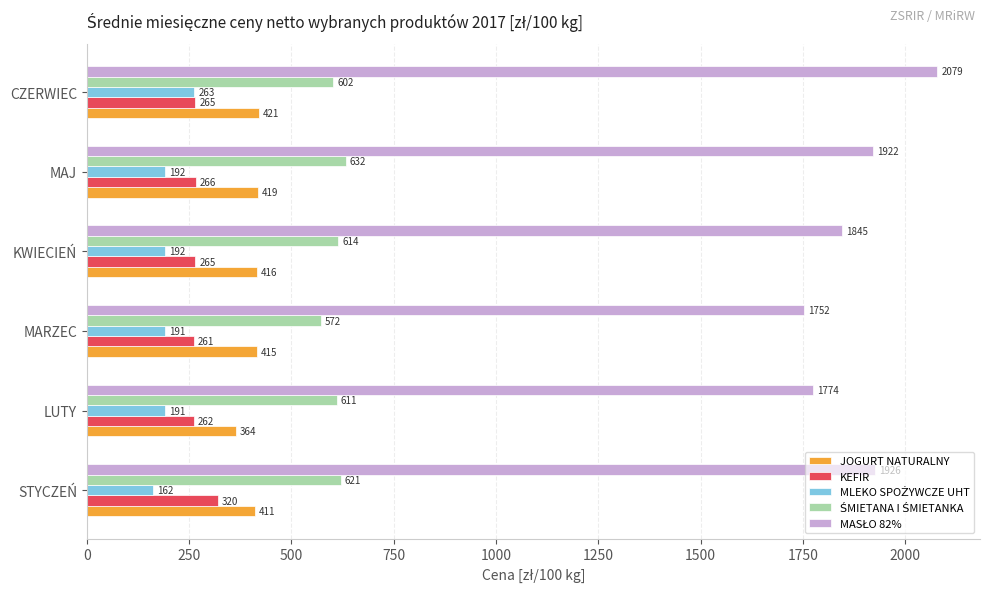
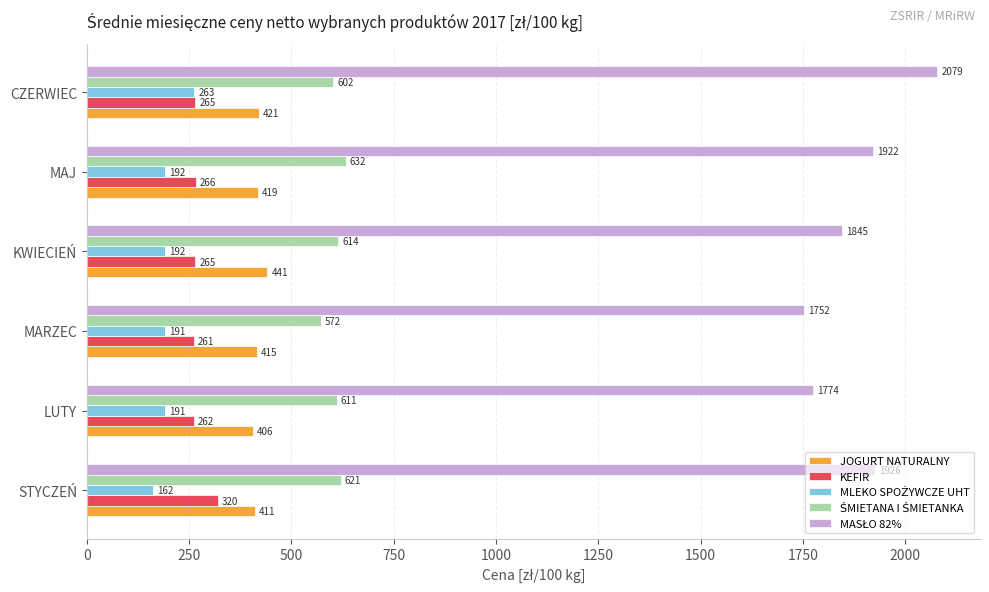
JOGURT NATURALNY, KWIECIEŃ: 416 -> 441
JOGURT NATURALNY, LUTY: 364 -> 406
